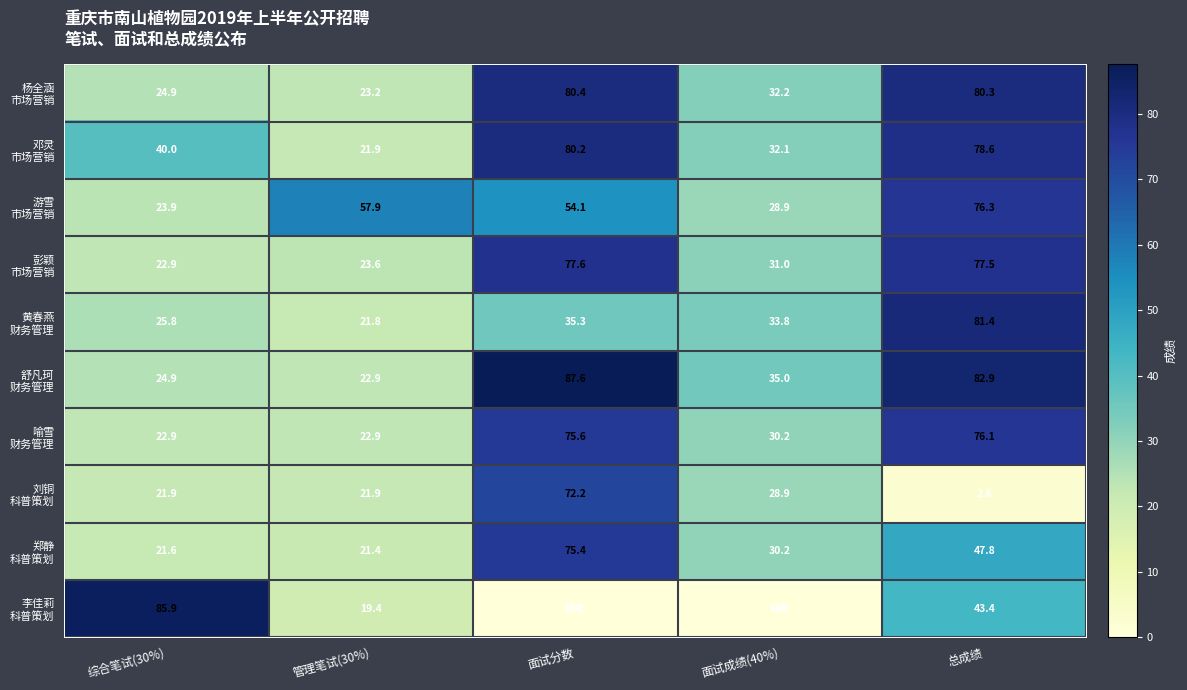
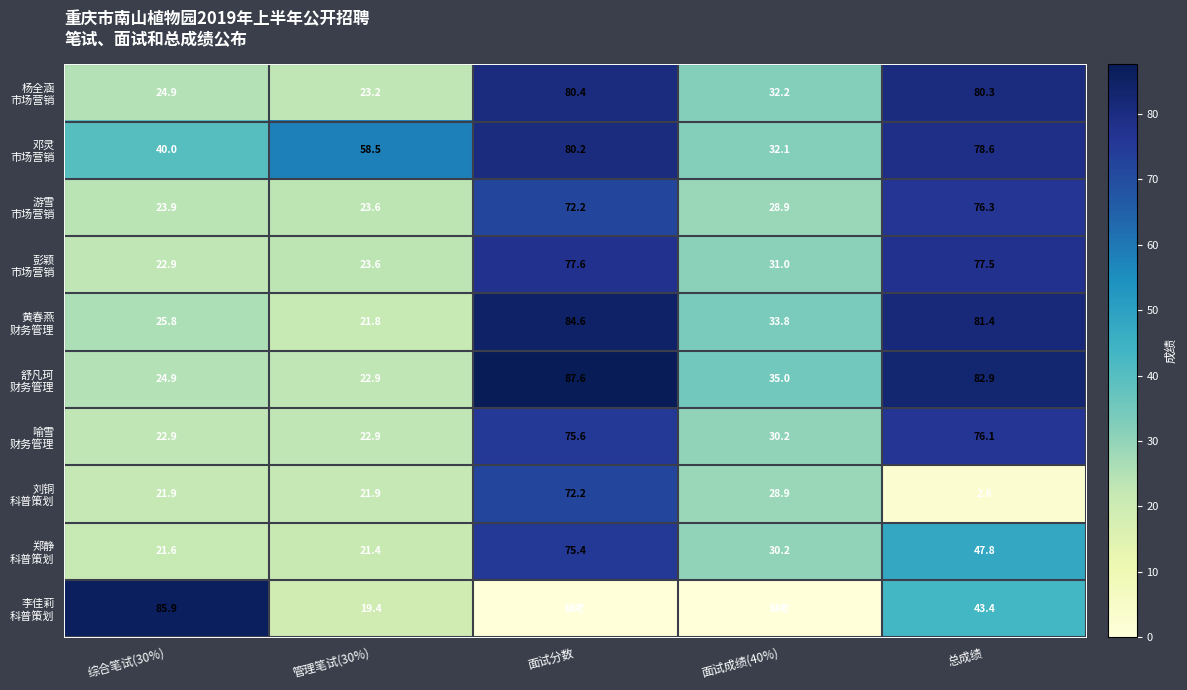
邓灵 市场营销, 管理笔试(30%): 21.9 -> 58.5
游雪 市场营销, 管理笔试(30%): 57.9 -> 23.6
游雪 市场营销, 面试分数: 54.1 -> 72.2
黄春燕 财务管理, 面试分数: 35.3 -> 84.6
